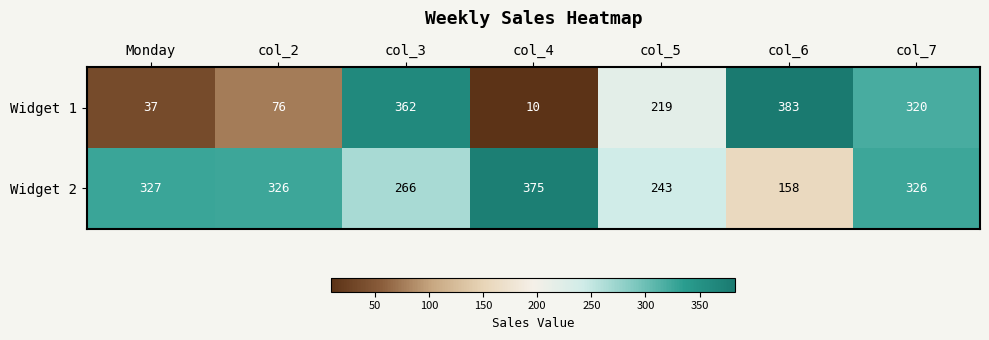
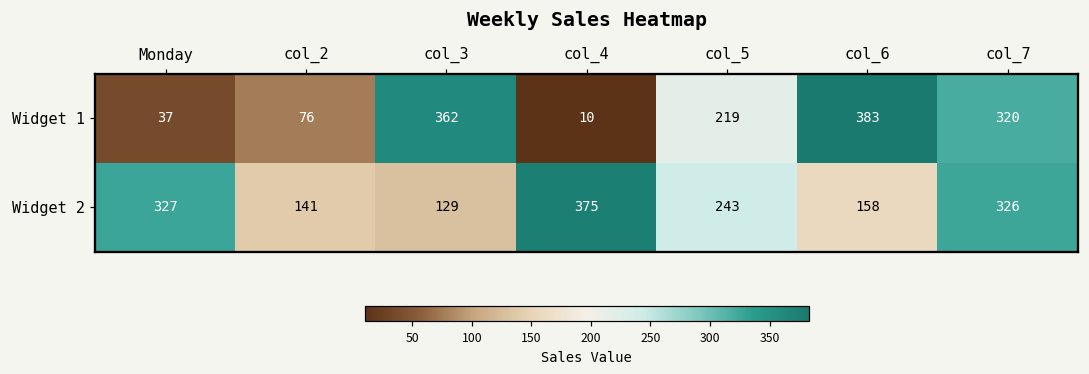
Widget 2, col_2: 326 -> 141
Widget 2, col_3: 266 -> 129
